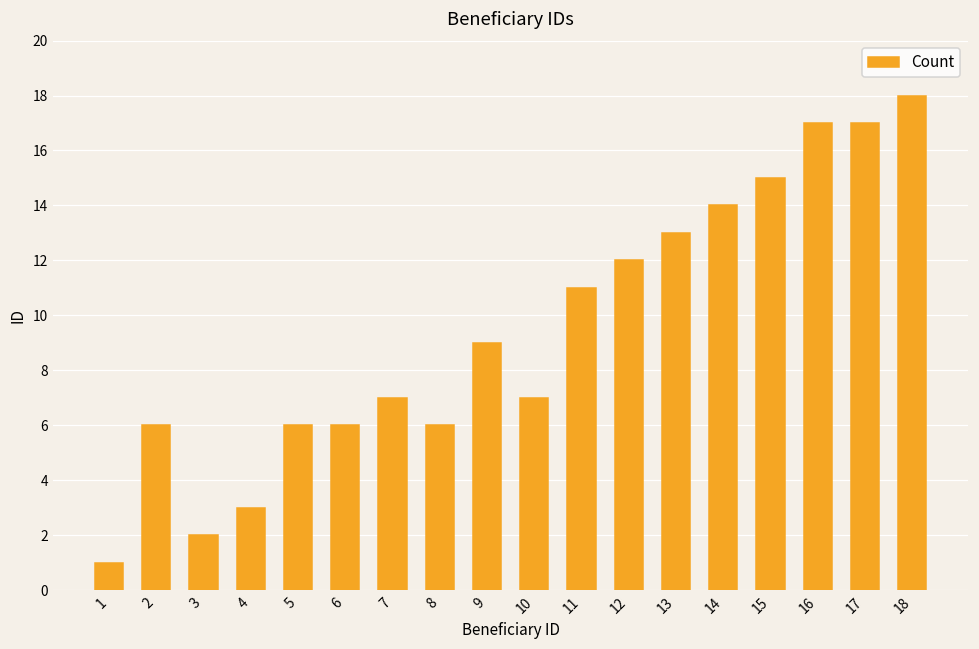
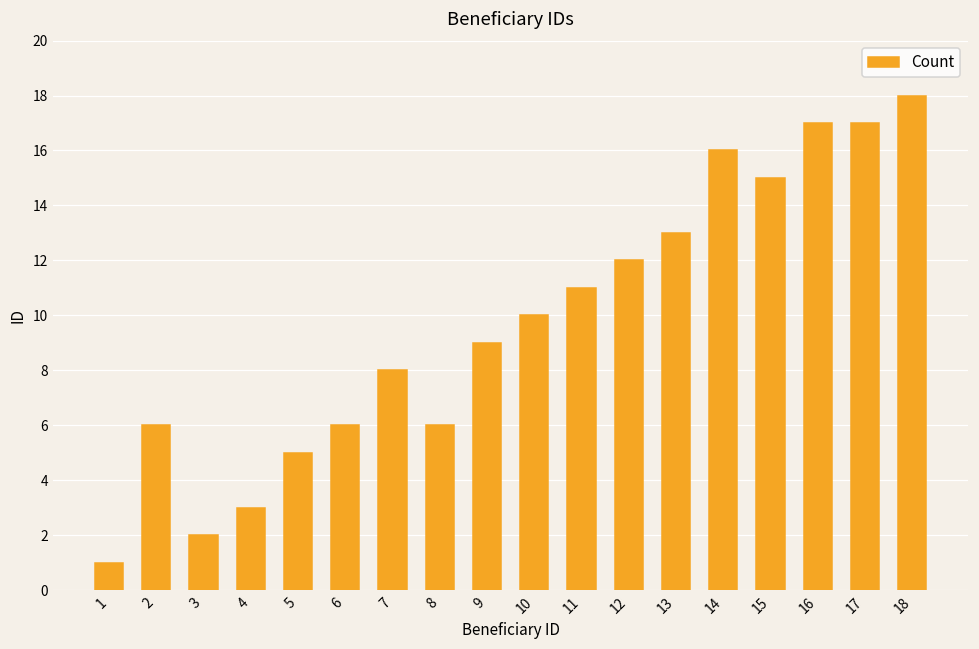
5: 6 -> 5
7: 7 -> 8
10: 7 -> 10
14: 14 -> 16
